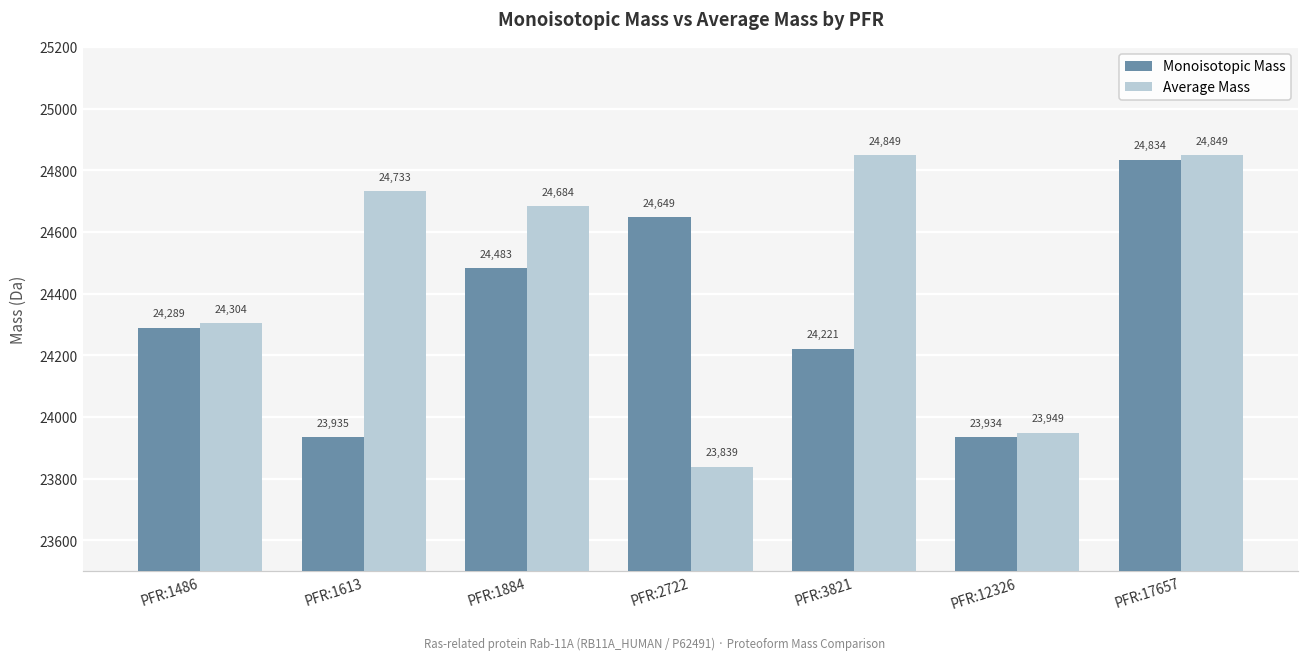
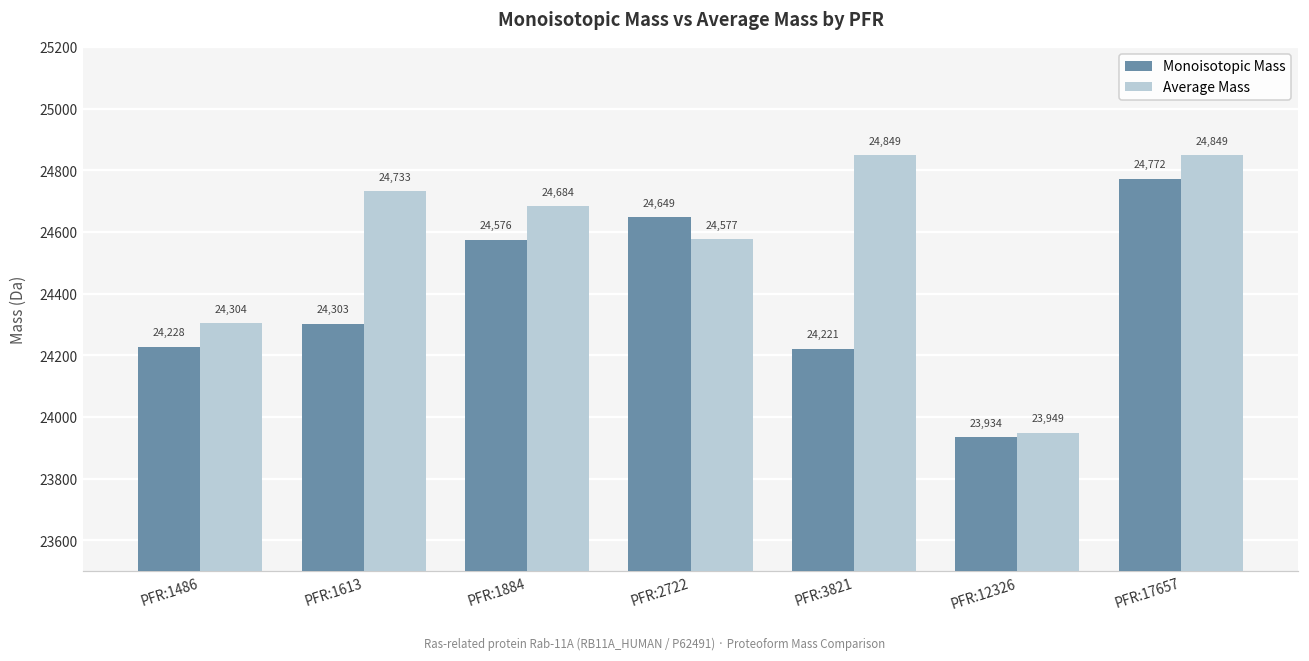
Monoisotopic Mass, PFR:1486: 24,289 -> 24,228
Monoisotopic Mass, PFR:1613: 23,935 -> 24,303
Monoisotopic Mass, PFR:1884: 24,483 -> 24,576
Average Mass, PFR:2722: 23,839 -> 24,577
Monoisotopic Mass, PFR:17657: 24,834 -> 24,772
